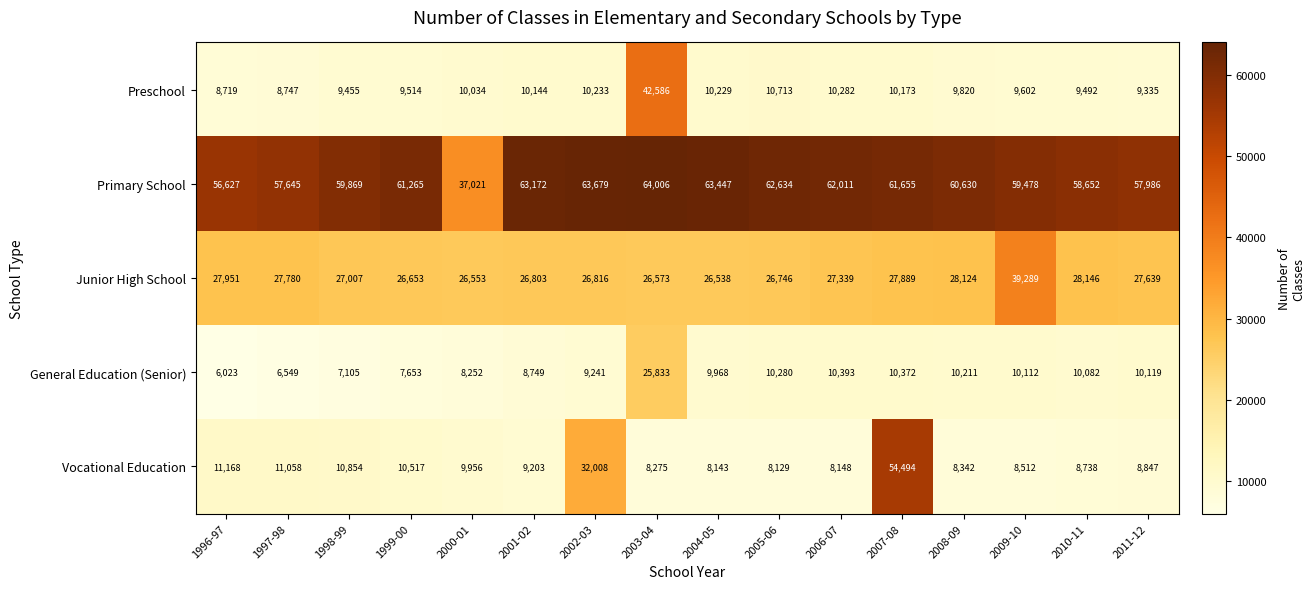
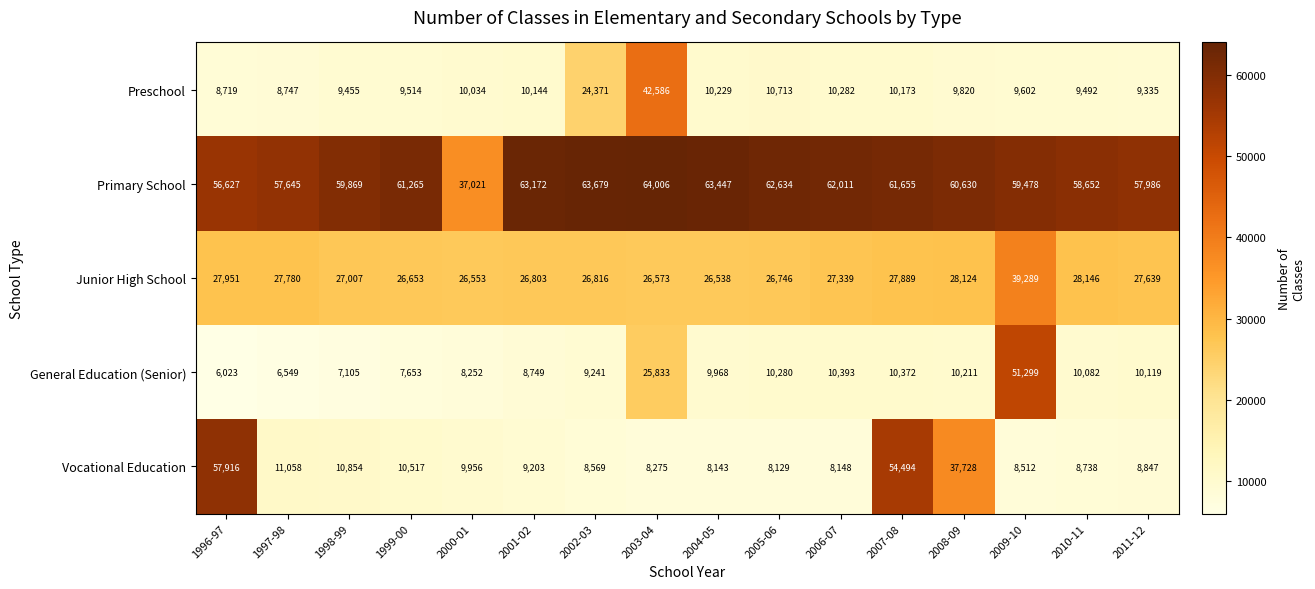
Preschool, 2002-03: 10,233 -> 24,371
General Education (Senior), 2009-10: 10,112 -> 51,299
Vocational Education, 1996-97: 11,168 -> 57,916
Vocational Education, 2002-03: 32,008 -> 8,569
Vocational Education, 2008-09: 8,342 -> 37,728
